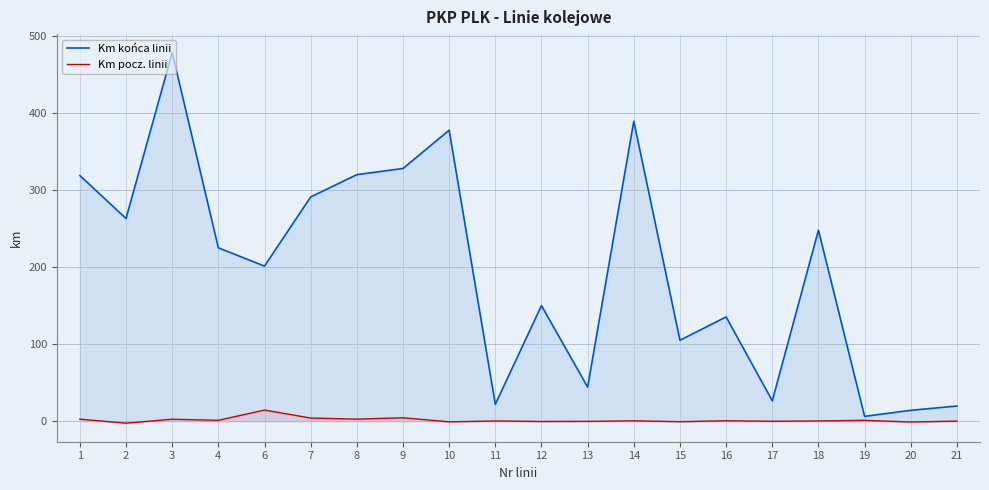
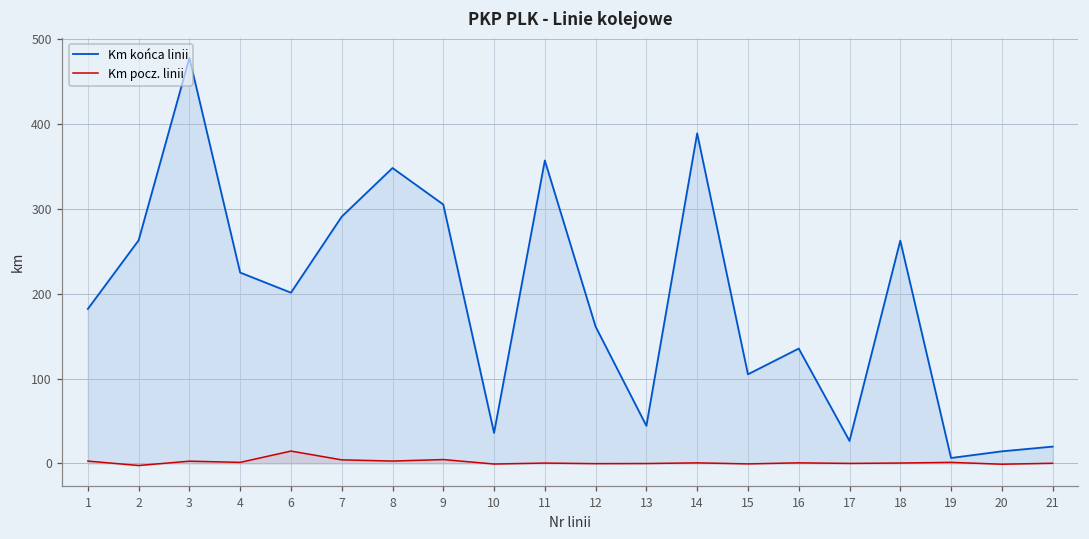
Km końca linii, 1: 320 -> 180
Km końca linii, 8: 320 -> 350
Km końca linii, 9: 330 -> 310
Km końca linii, 10: 380 -> 40
Km końca linii, 11: 20 -> 360
Km końca linii, 12: 150 -> 160
Km końca linii, 18: 250 -> 260
